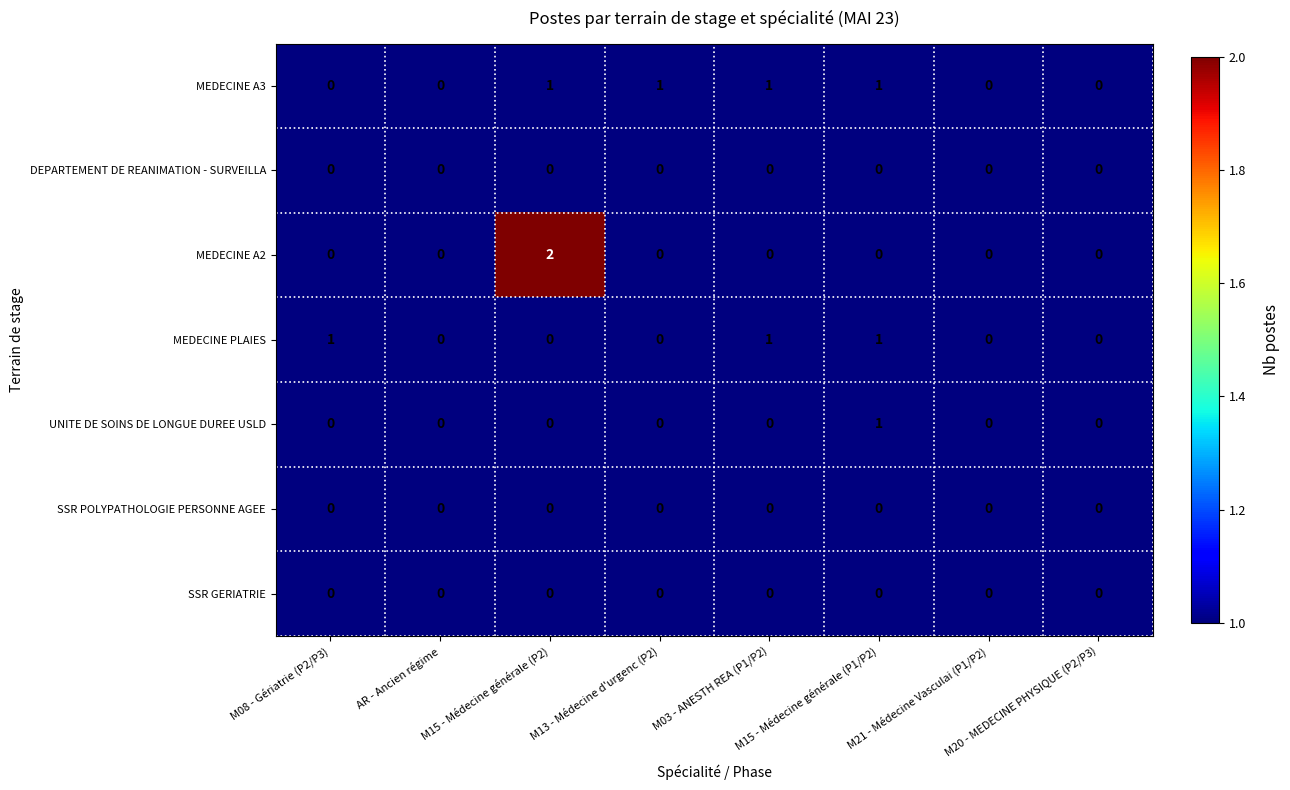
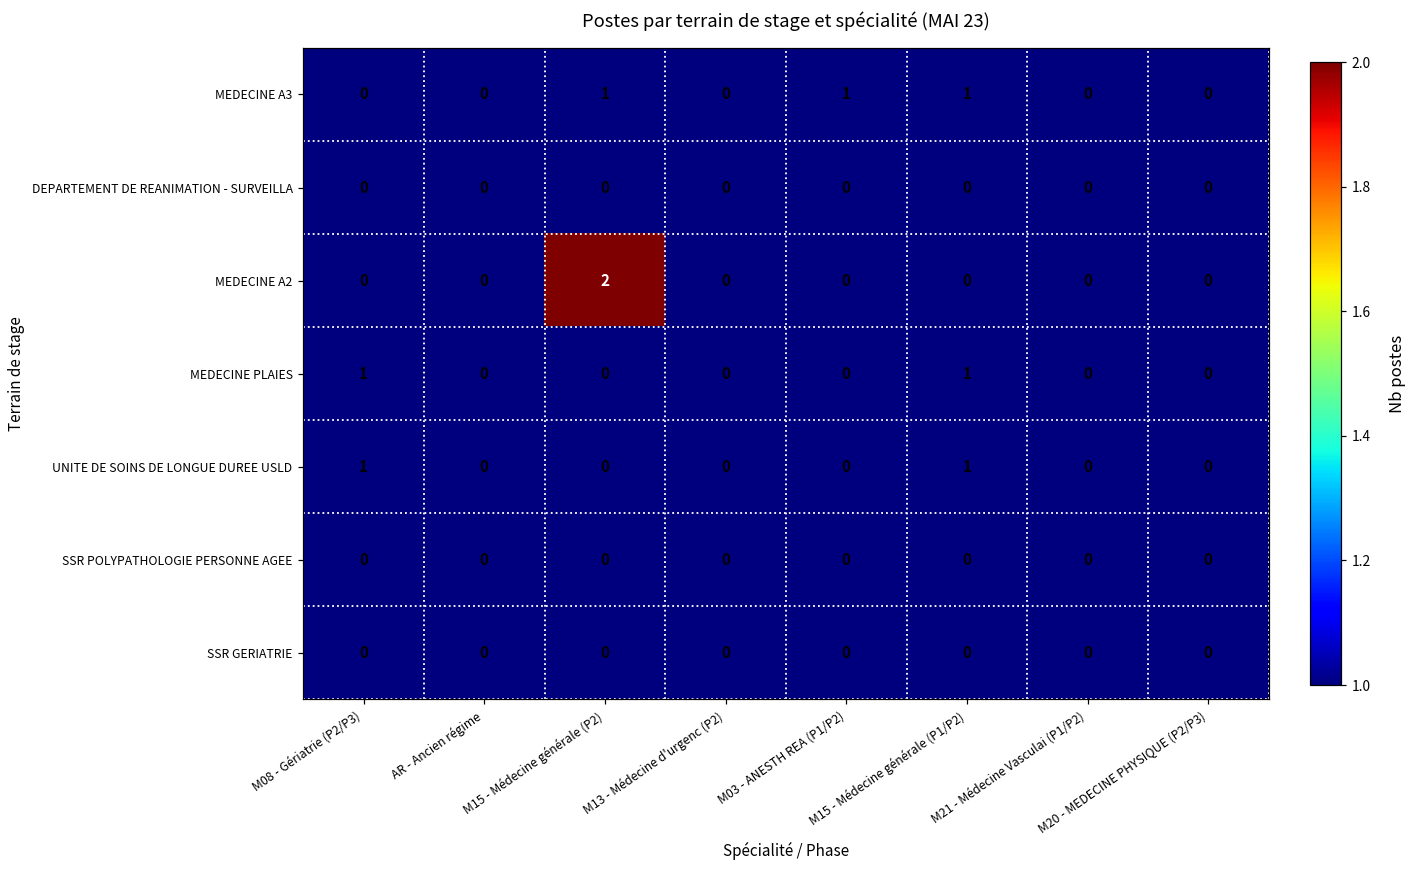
MEDECINE A3, M13 - Médecine d'urgenc (P2): 1 -> 0
MEDECINE PLAIES, M03 - ANESTH REA (P1/P2): 1 -> 0
UNITE DE SOINS DE LONGUE DUREE USLD, M08 - Gériatrie (P2/P3): 0 -> 1
